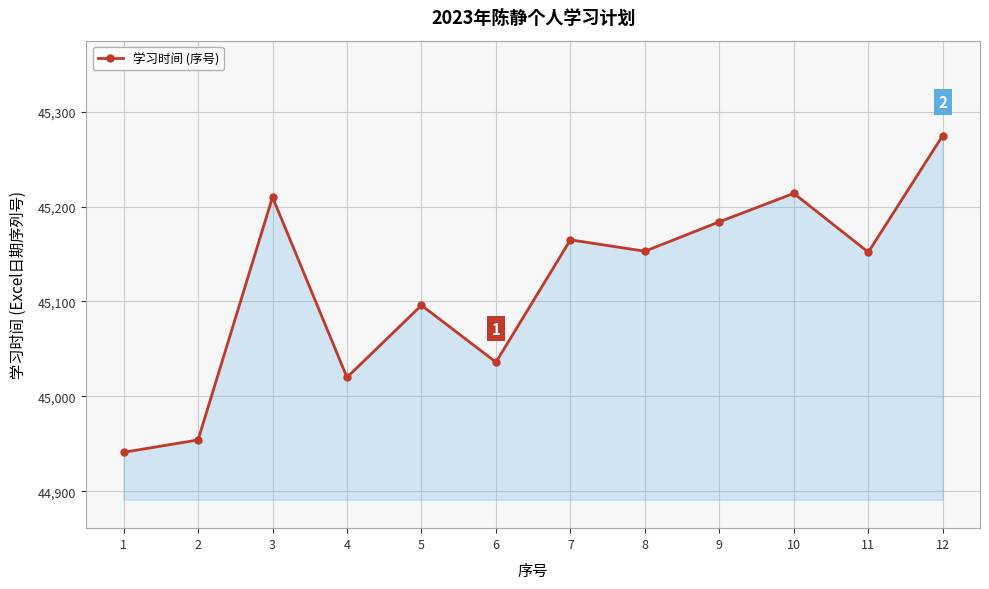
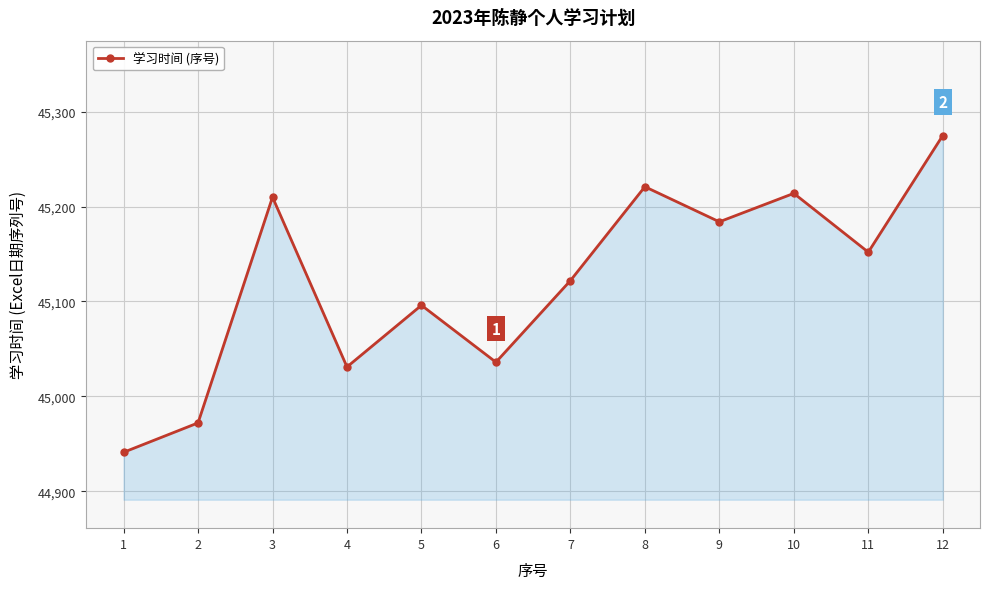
2: 44,950 -> 44,970
4: 45,020 -> 45,030
7: 45,170 -> 45,120
8: 45,150 -> 45,220
